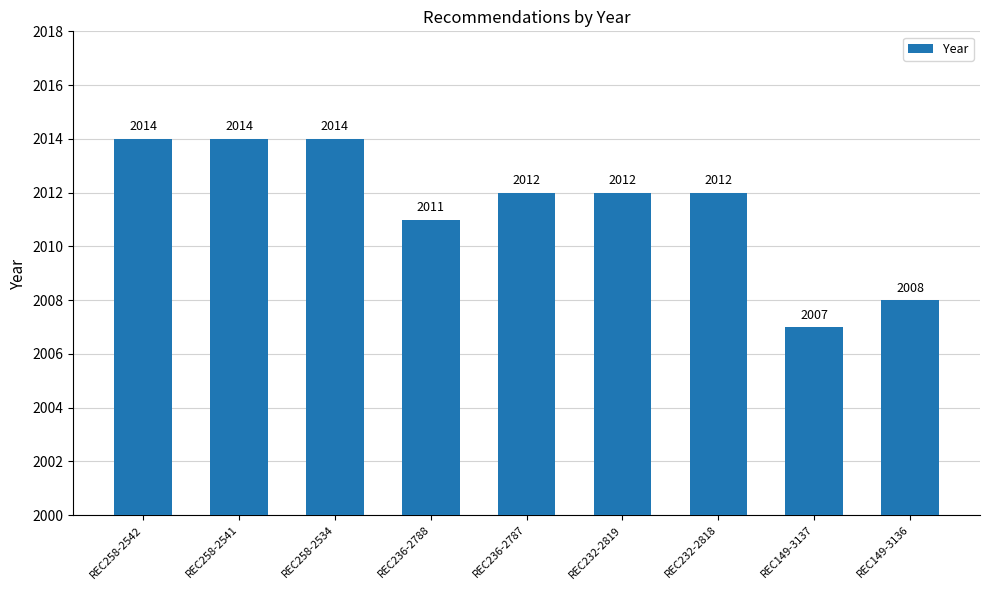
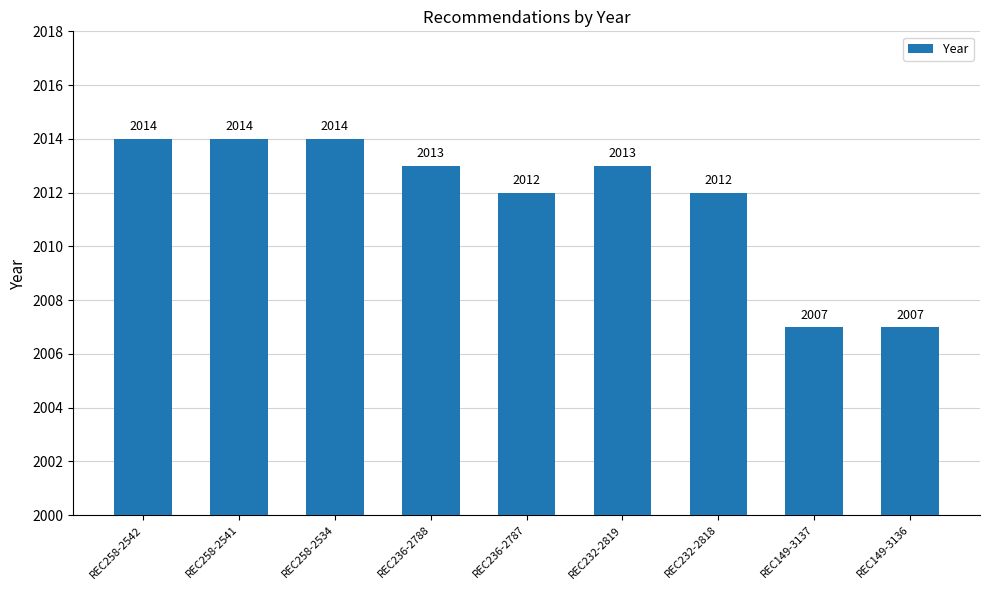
REC236-2788: 2011 -> 2013
REC232-2819: 2012 -> 2013
REC149-3136: 2008 -> 2007
